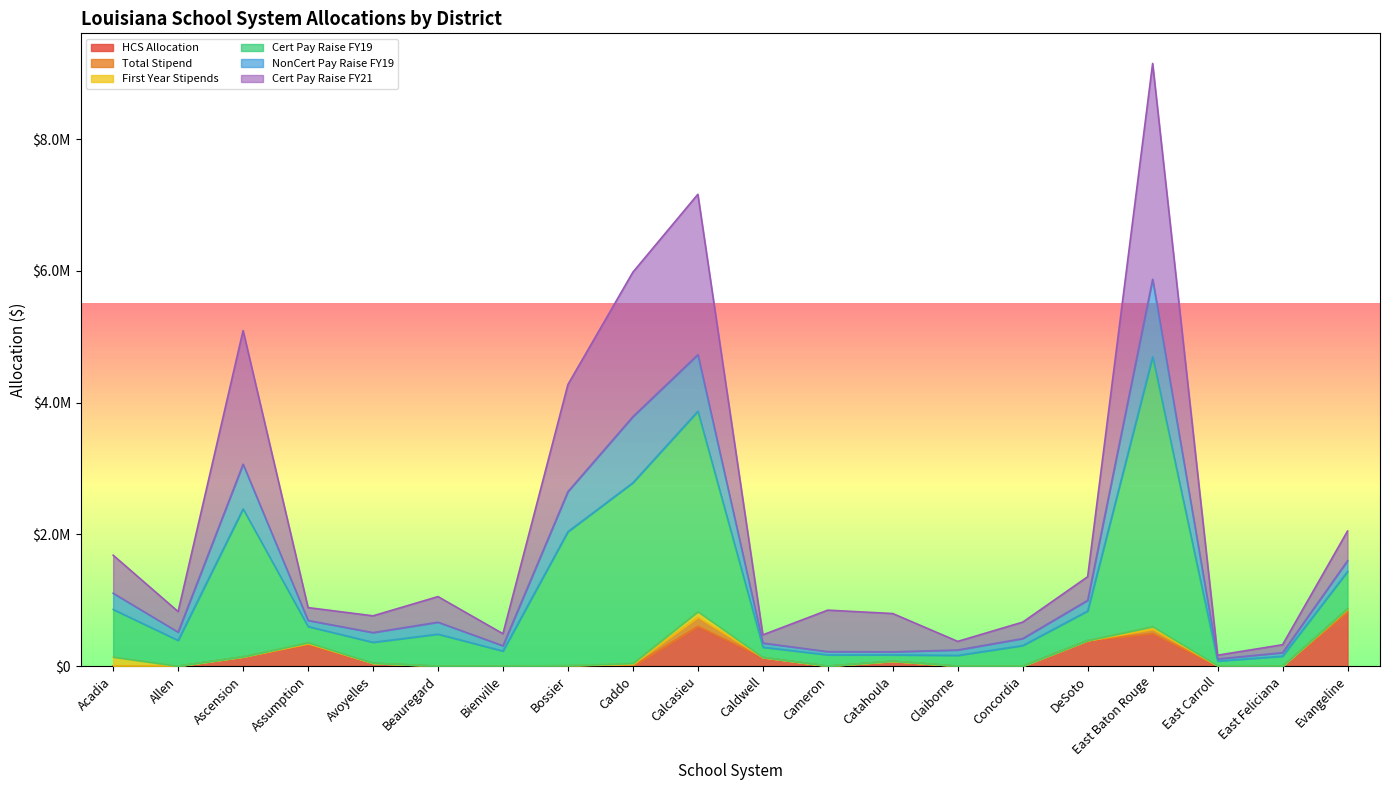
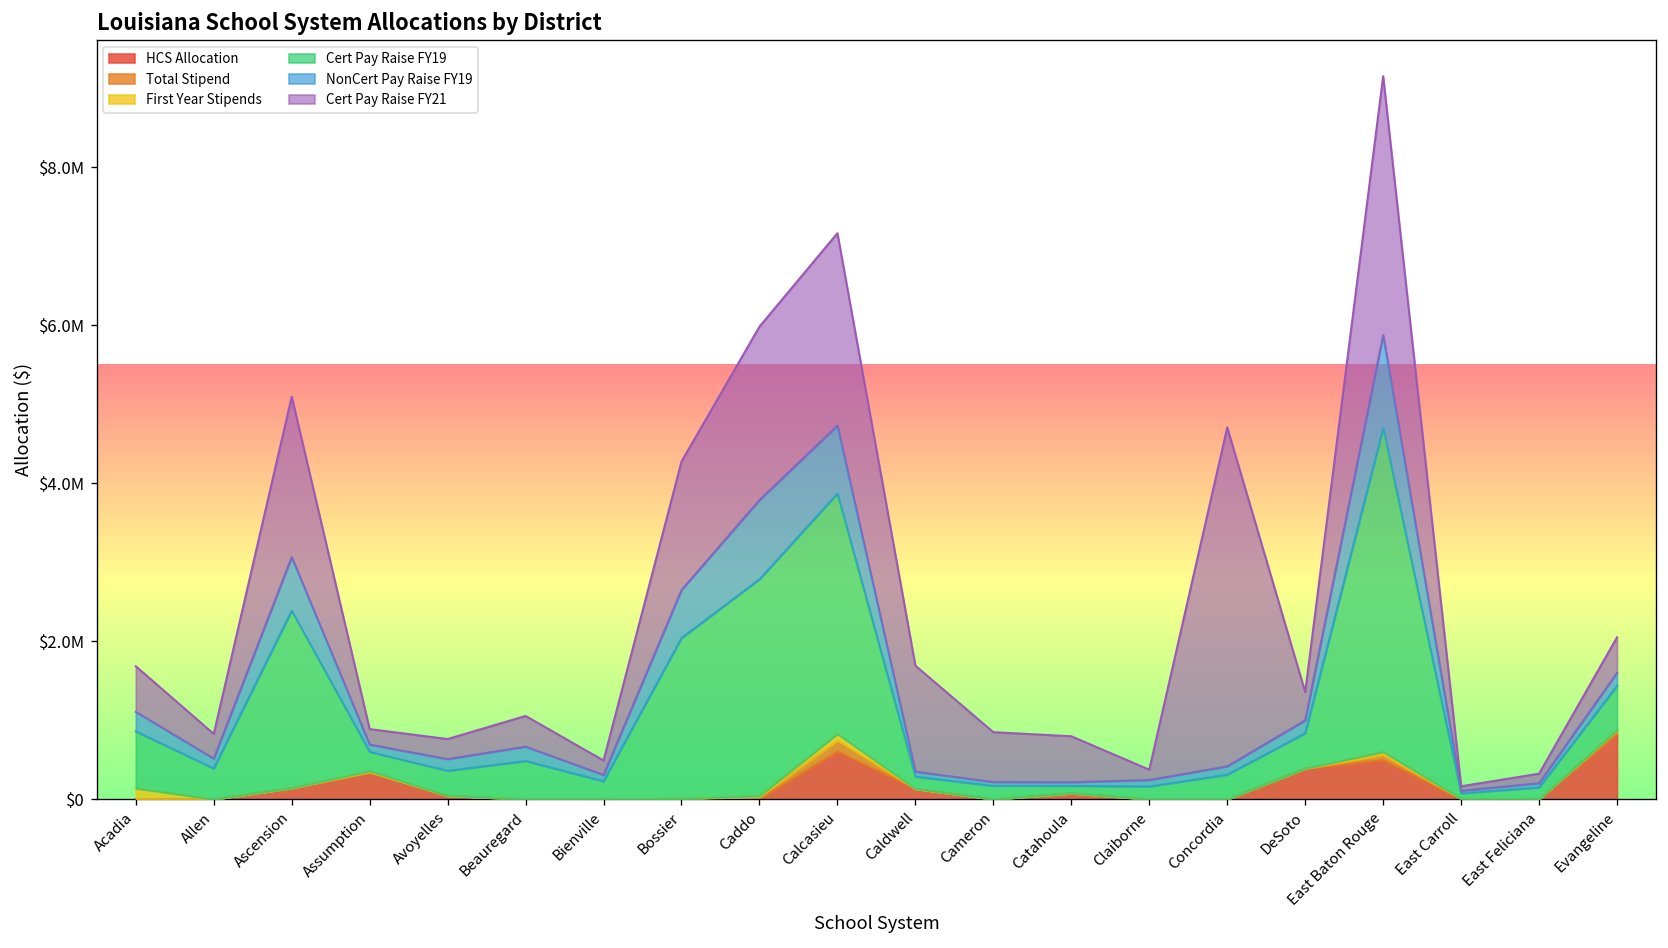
Cert Pay Raise FY21, Caldwell: $100000 -> $1300000
Cert Pay Raise FY21, Concordia: $200000 -> $4300000
